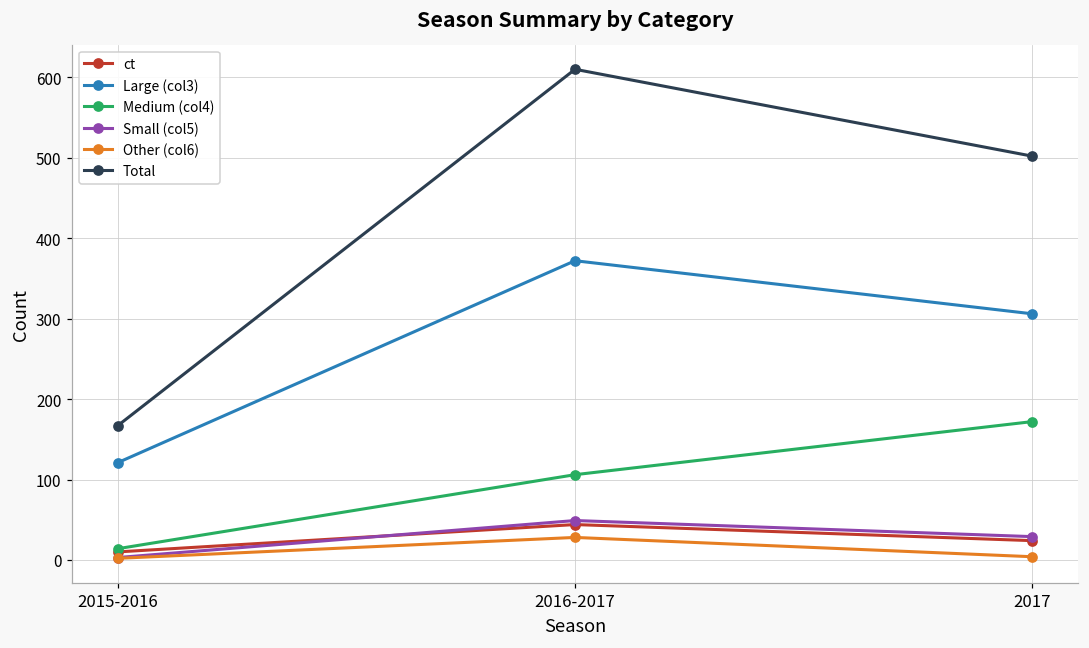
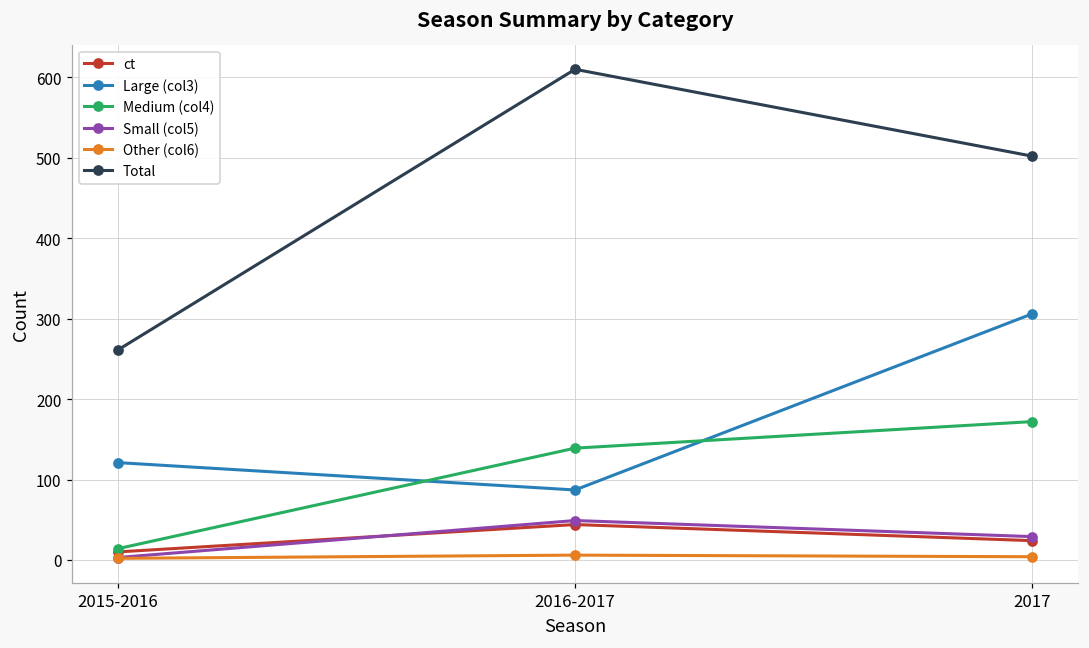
Total, 2015-2016: 170 -> 260
Large (col3), 2016-2017: 370 -> 90
Medium (col4), 2016-2017: 110 -> 140
Other (col6), 2016-2017: 30 -> 10
